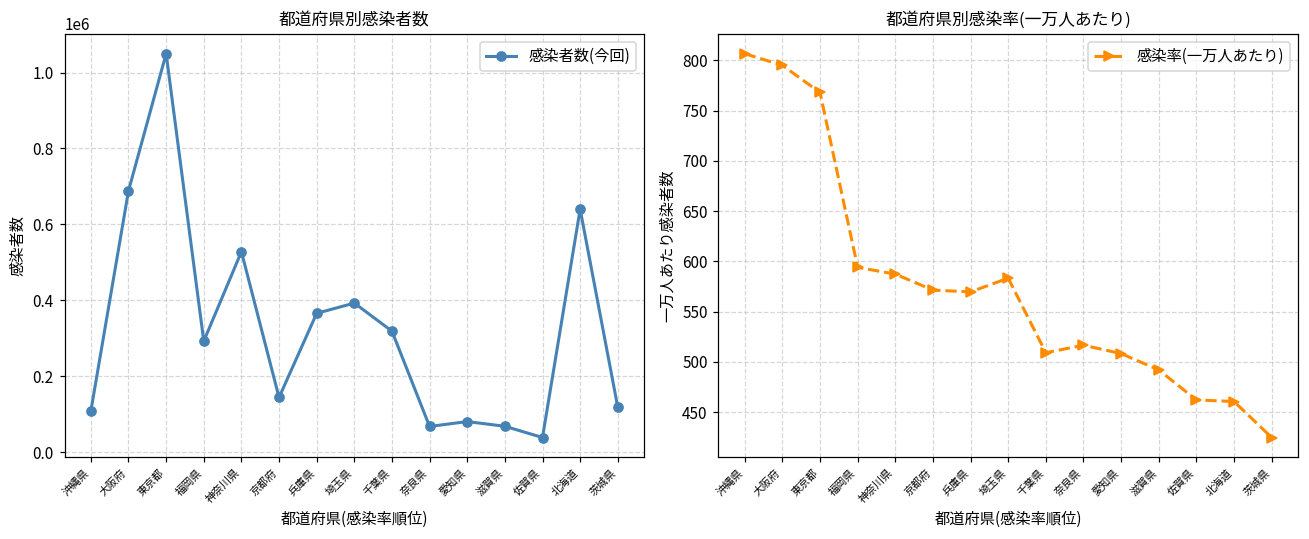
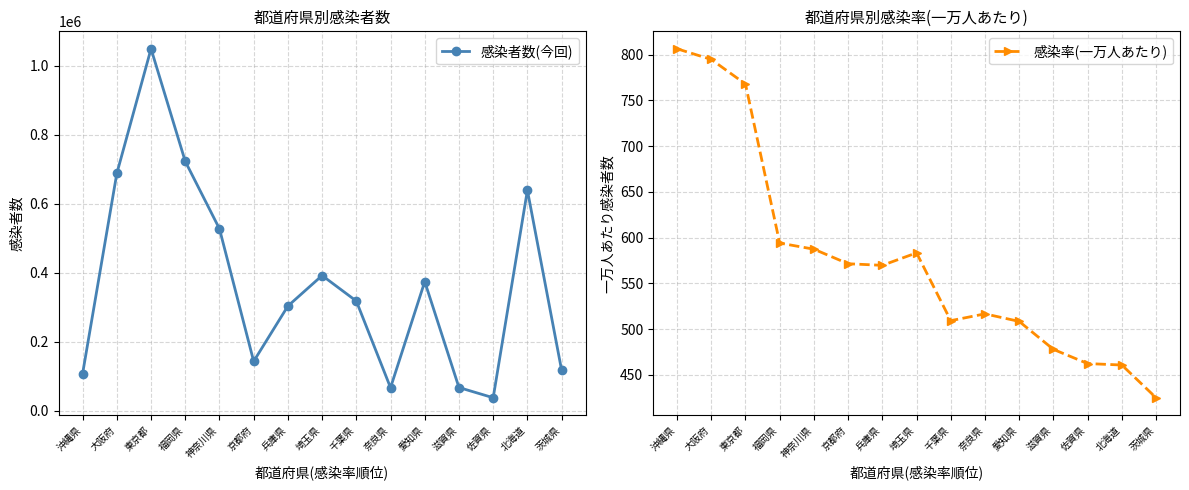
都道府県別感染者数, 福岡県: 290000 -> 720000
都道府県別感染者数, 兵庫県: 370000 -> 300000
都道府県別感染者数, 愛知県: 80000 -> 370000
都道府県別感染率(一万人あたり), 滋賀県: 490 -> 480
